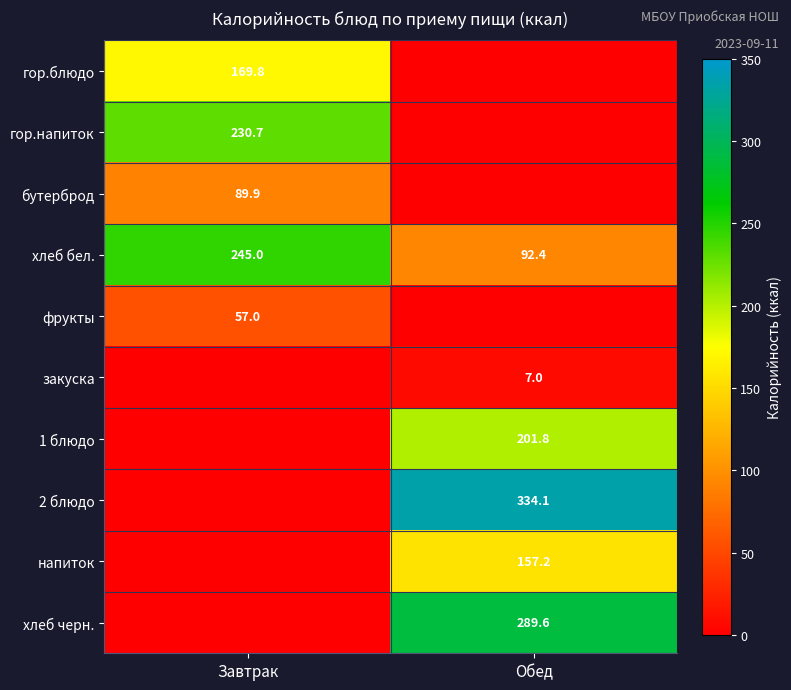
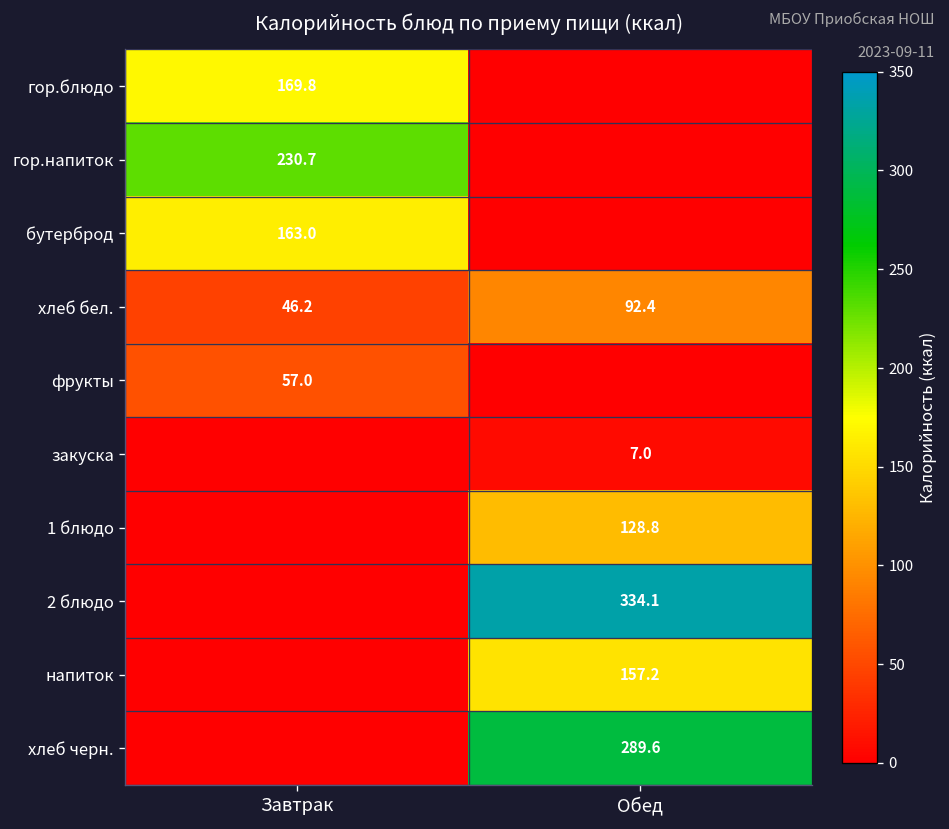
бутерброд, Завтрак: 89.9 -> 163.0
хлеб бел., Завтрак: 245.0 -> 46.2
1 блюдо, Обед: 201.8 -> 128.8
